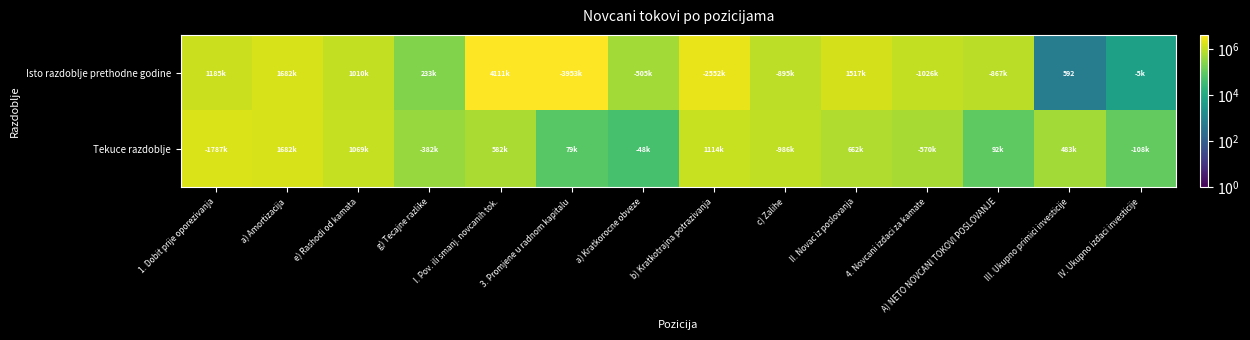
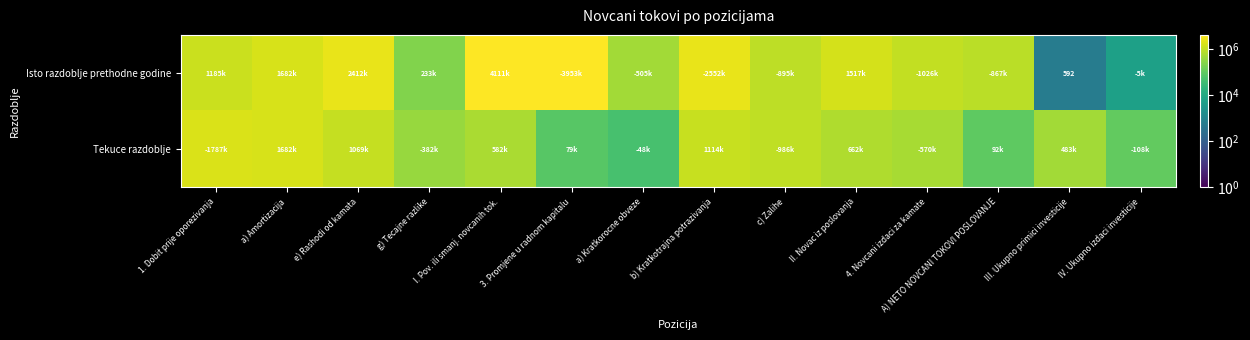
Isto razdoblje prethodne godine, e) Rashodi od kamata: 1010k -> 2412k
